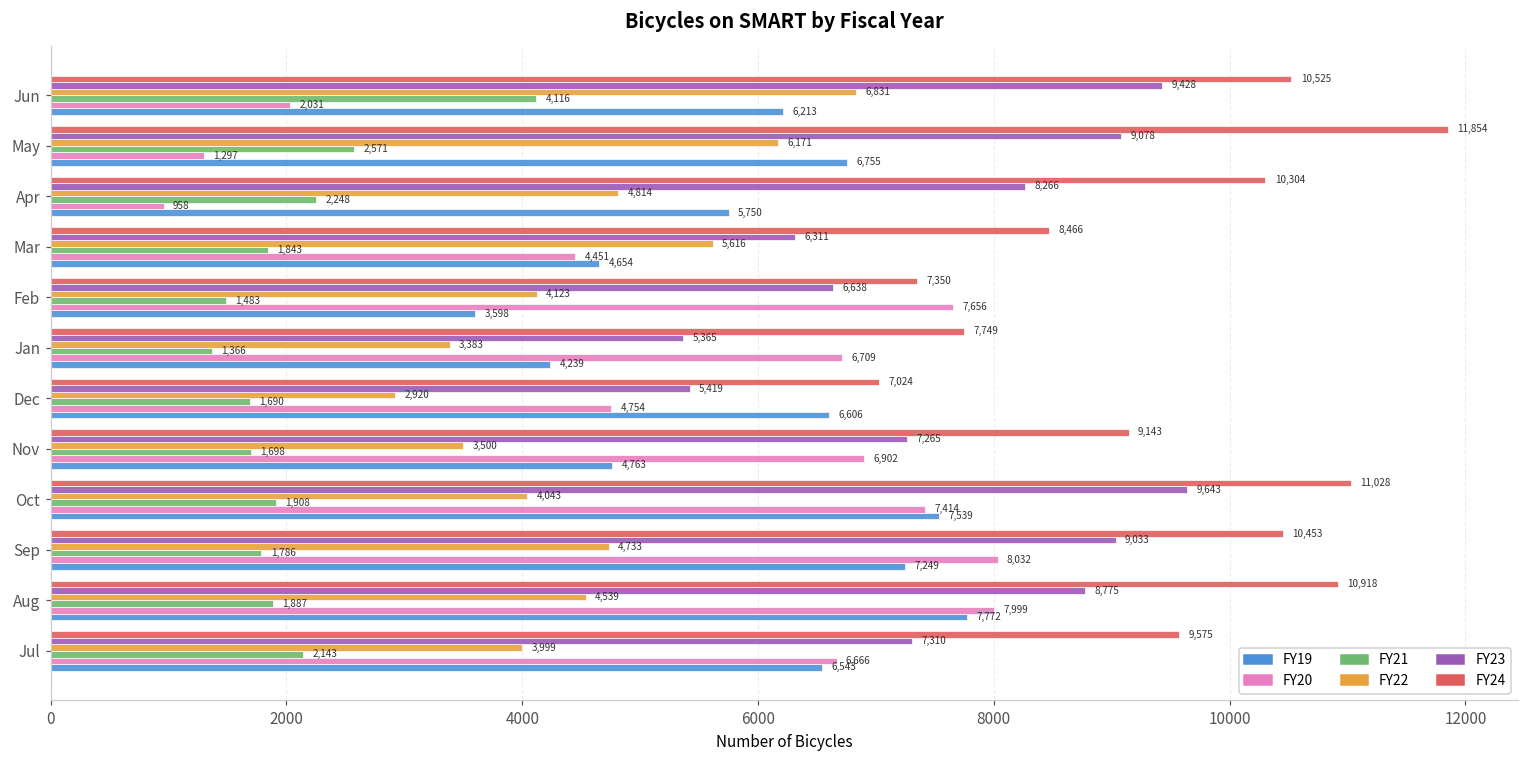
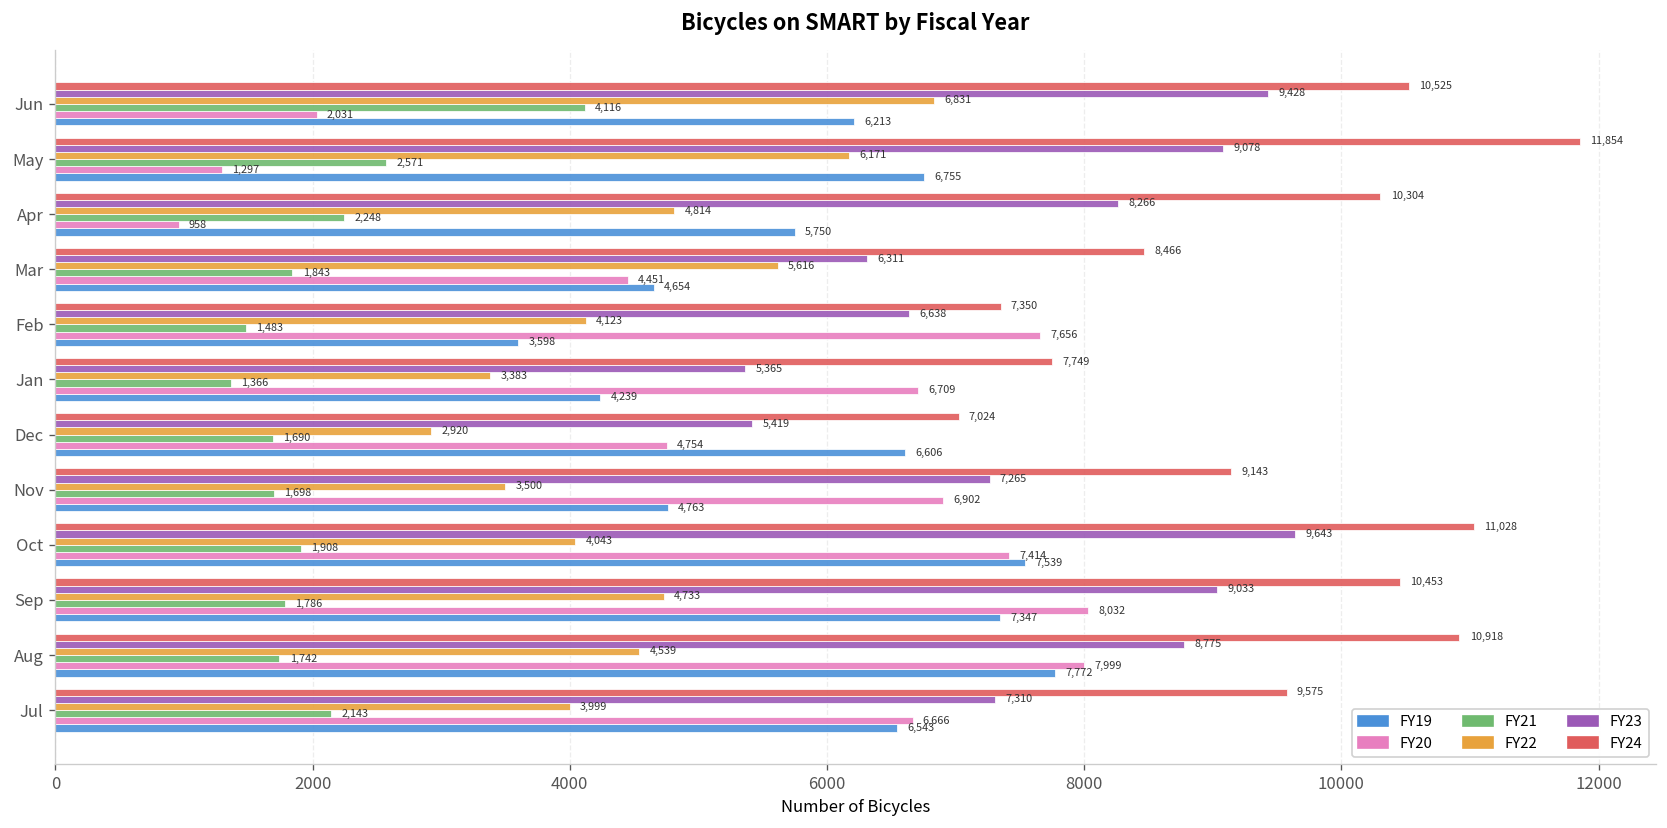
FY19, Sep: 7,249 -> 7,347
FY21, Aug: 1,887 -> 1,742
